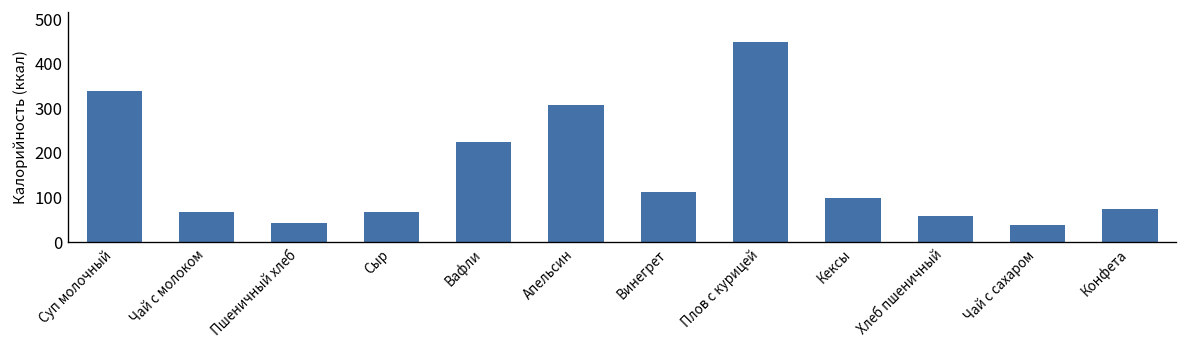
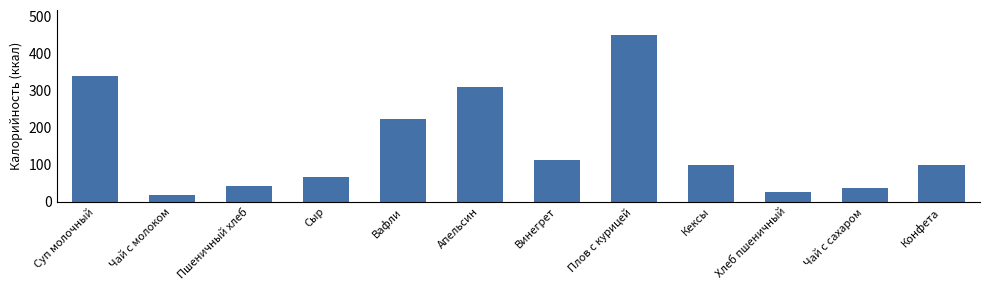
Чай с молоком: 70 -> 20
Хлеб пшеничный: 60 -> 30
Конфета: 80 -> 100
